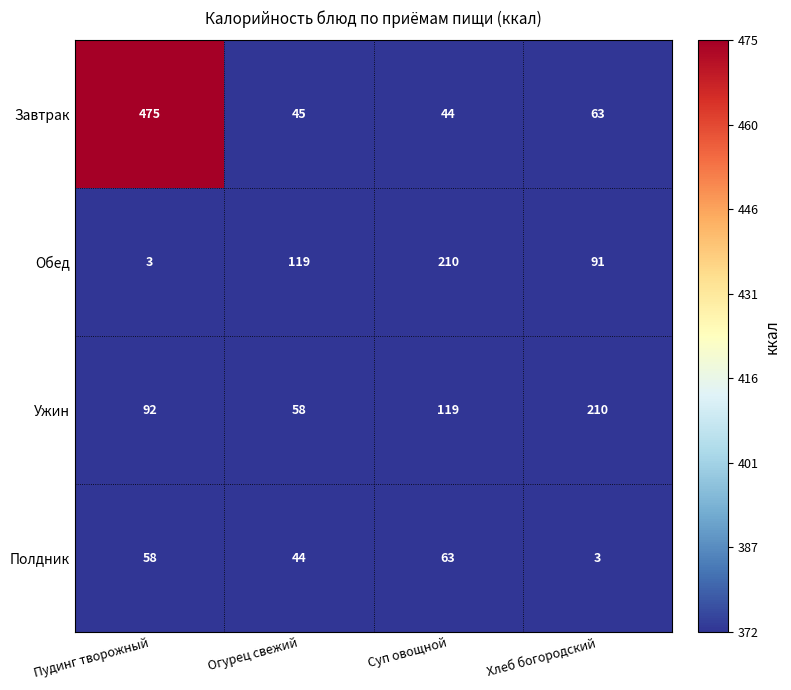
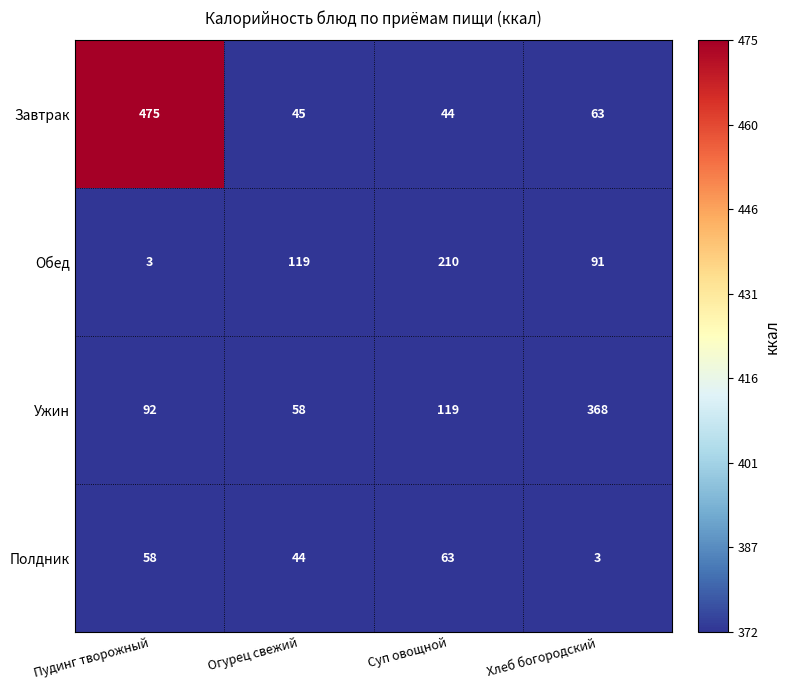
Ужин, Хлеб богородский: 210 -> 368
